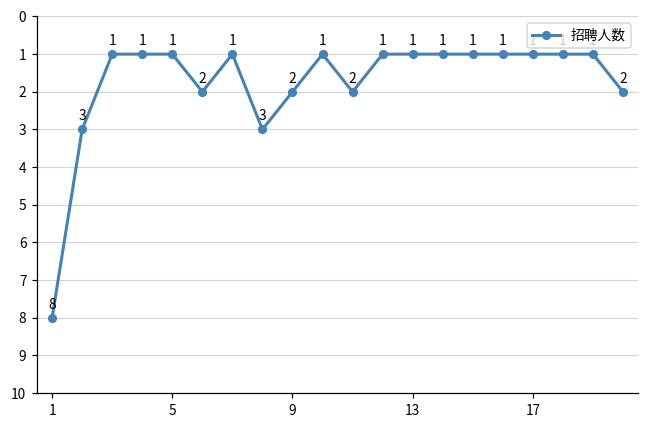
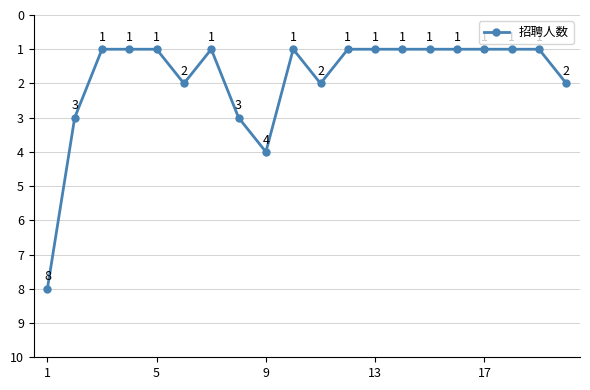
9: 2 -> 4
